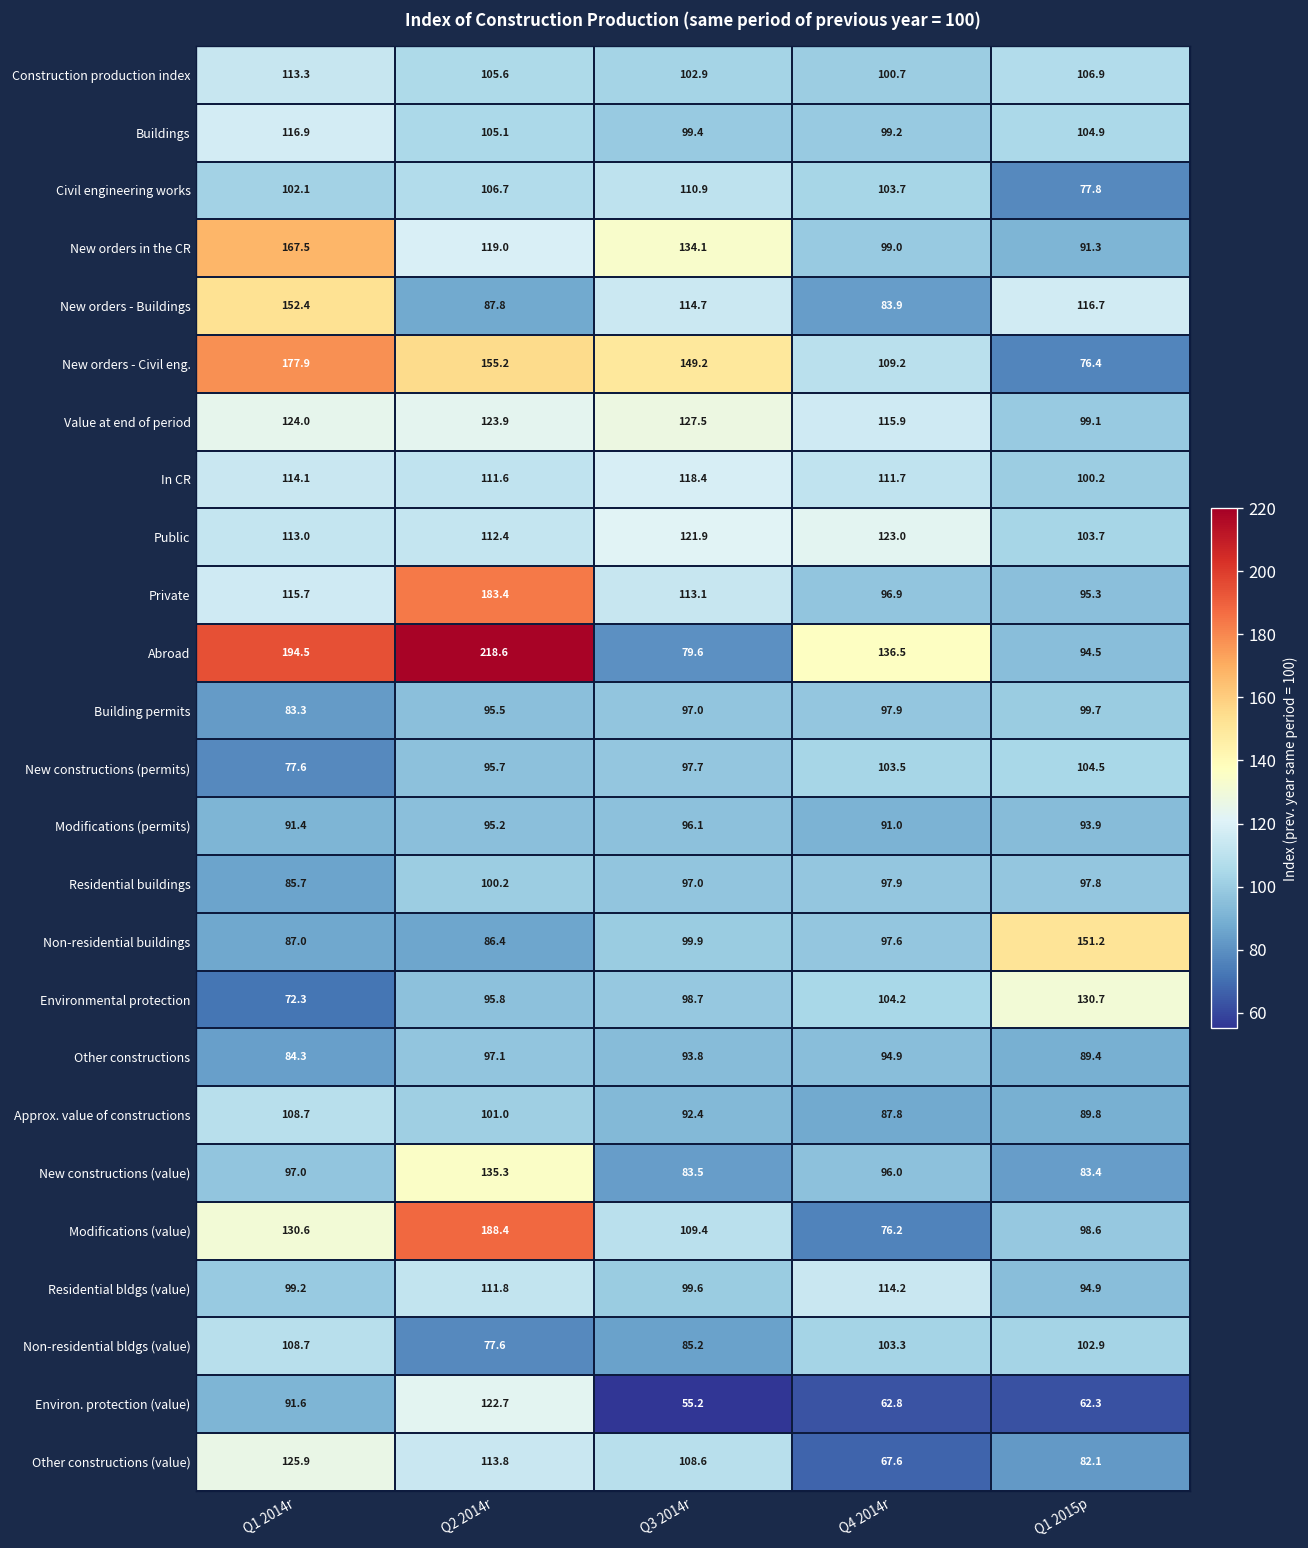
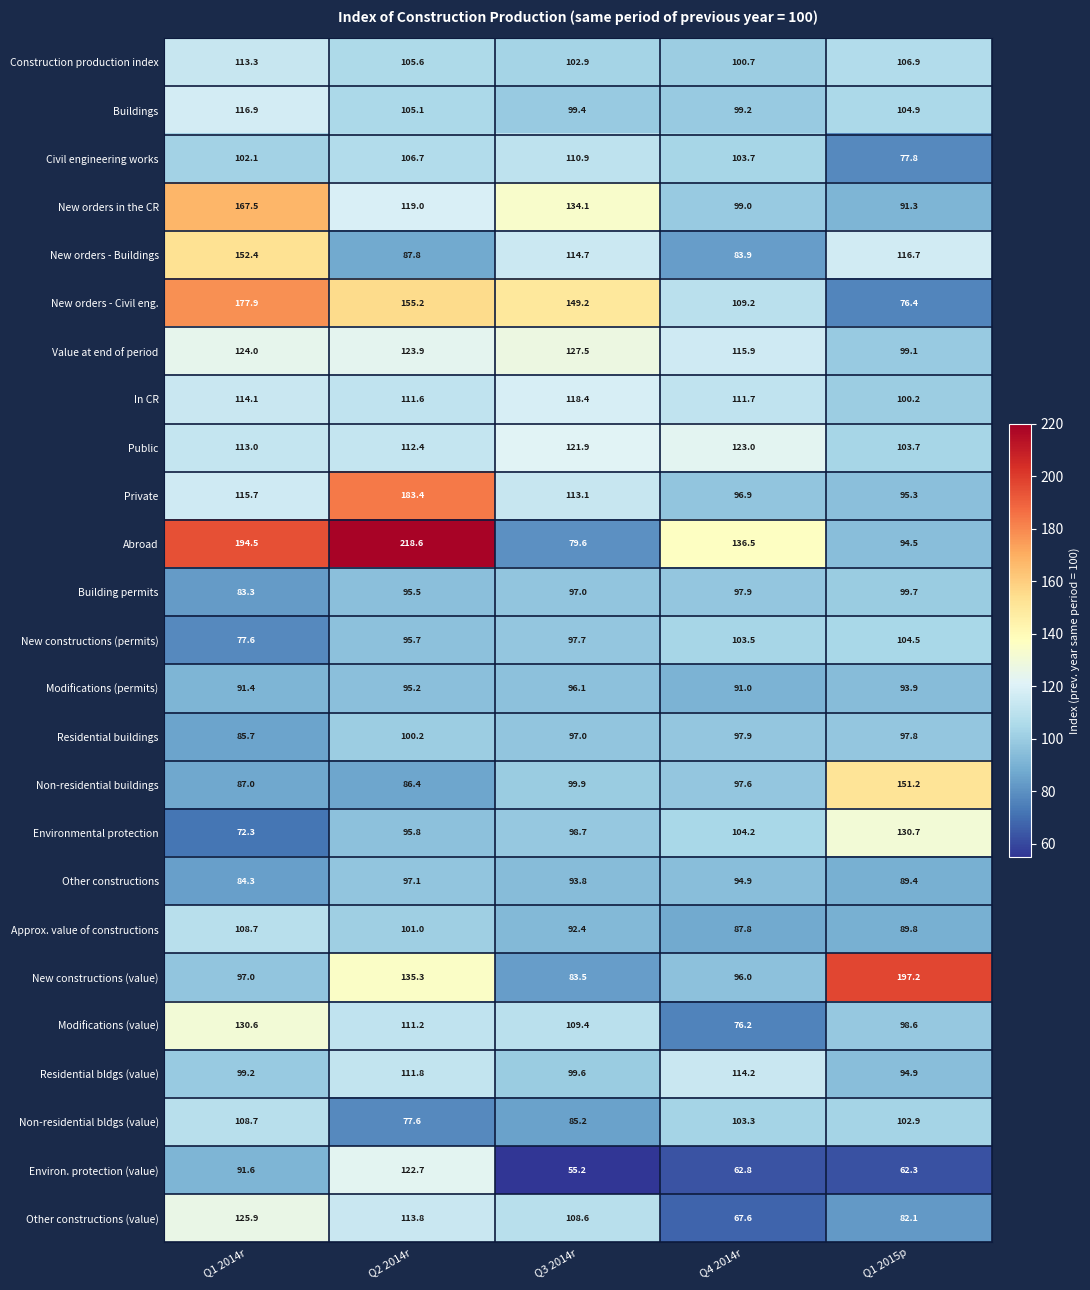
New constructions (value), Q1 2015p: 83.4 -> 197.2
Modifications (value), Q2 2014r: 188.4 -> 111.2
